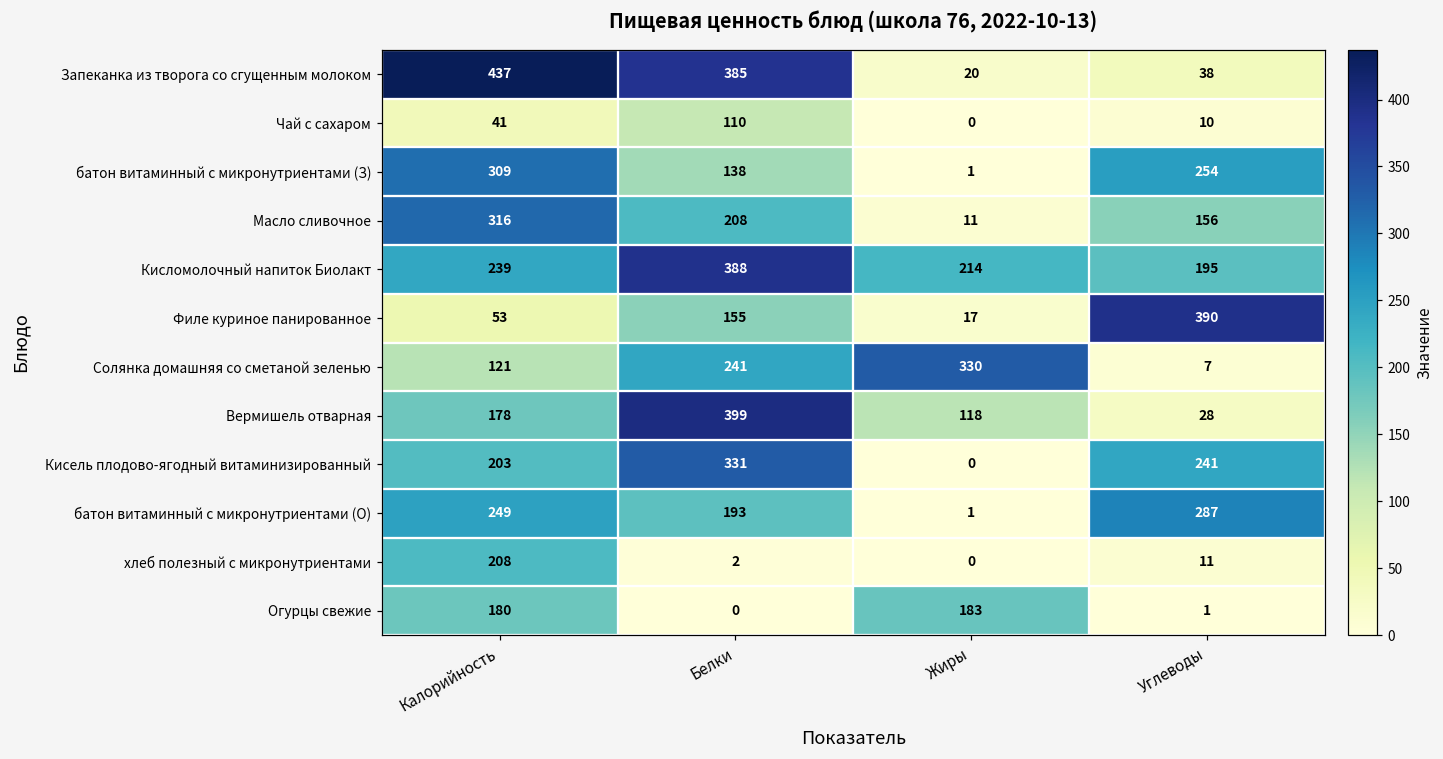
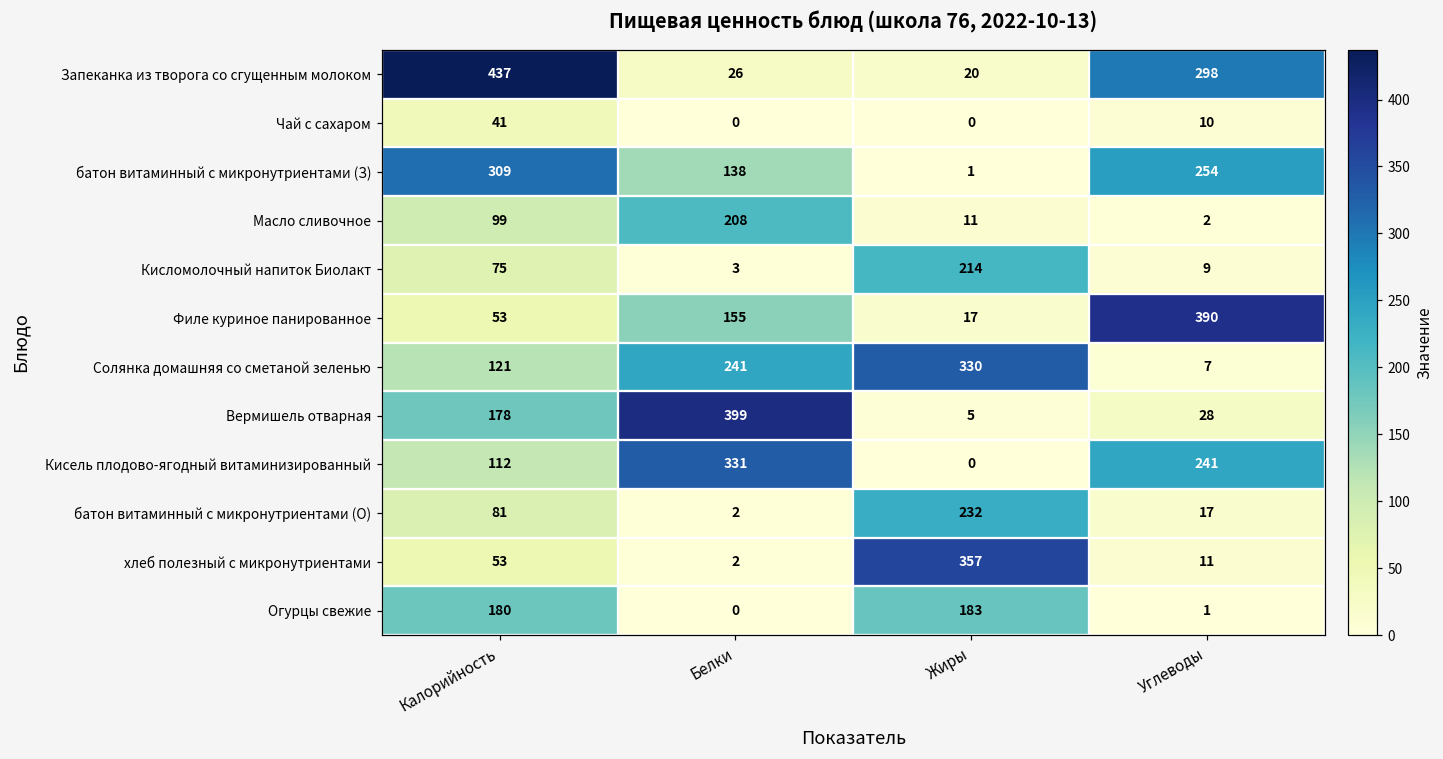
Запеканка из творога со сгущенным молоком, Белки: 385 -> 26
Запеканка из творога со сгущенным молоком, Углеводы: 38 -> 298
Чай с сахаром, Белки: 110 -> 0
Масло сливочное, Калорийность: 316 -> 99
Масло сливочное, Углеводы: 156 -> 2
Кисломолочный напиток Биолакт, Калорийность: 239 -> 75
Кисломолочный напиток Биолакт, Белки: 388 -> 3
Кисломолочный напиток Биолакт, Углеводы: 195 -> 9
Вермишель отварная, Жиры: 118 -> 5
Кисель плодово-ягодный витаминизированный, Калорийность: 203 -> 112
батон витаминный с микронутриентами (О), Калорийность: 249 -> 81
батон витаминный с микронутриентами (О), Белки: 193 -> 2
батон витаминный с микронутриентами (О), Жиры: 1 -> 232
батон витаминный с микронутриентами (О), Углеводы: 287 -> 17
хлеб полезный с микронутриентами, Калорийность: 208 -> 53
хлеб полезный с микронутриентами, Жиры: 0 -> 357
